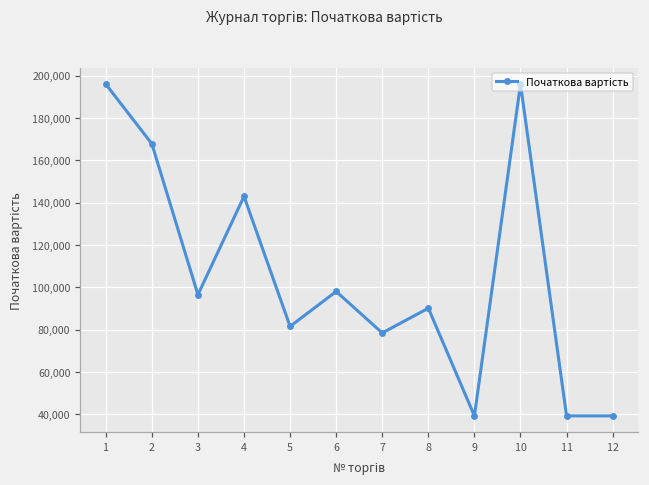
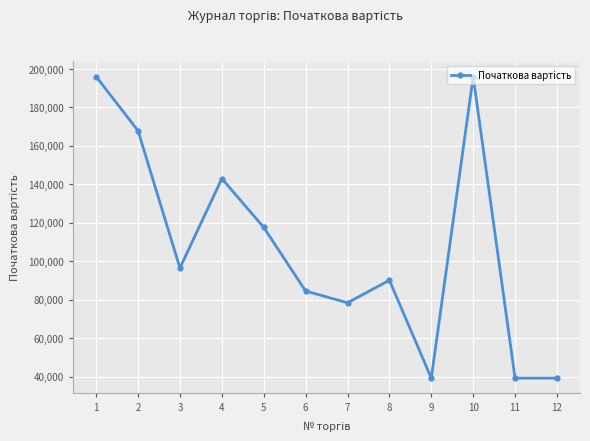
5: 82,000 -> 118,000
6: 98,000 -> 85,000
